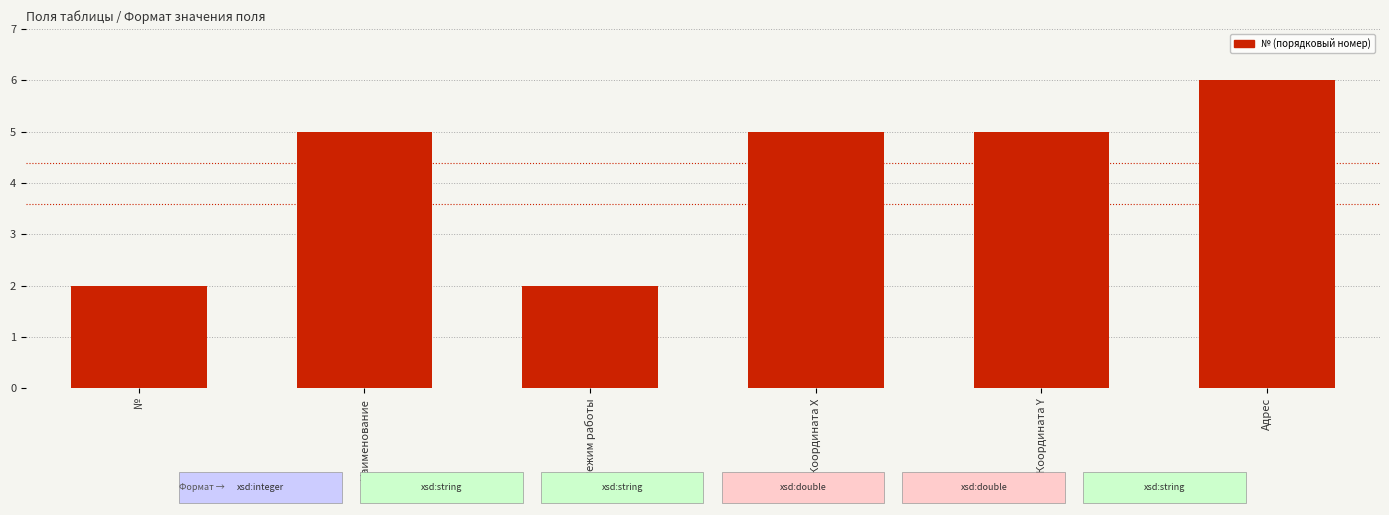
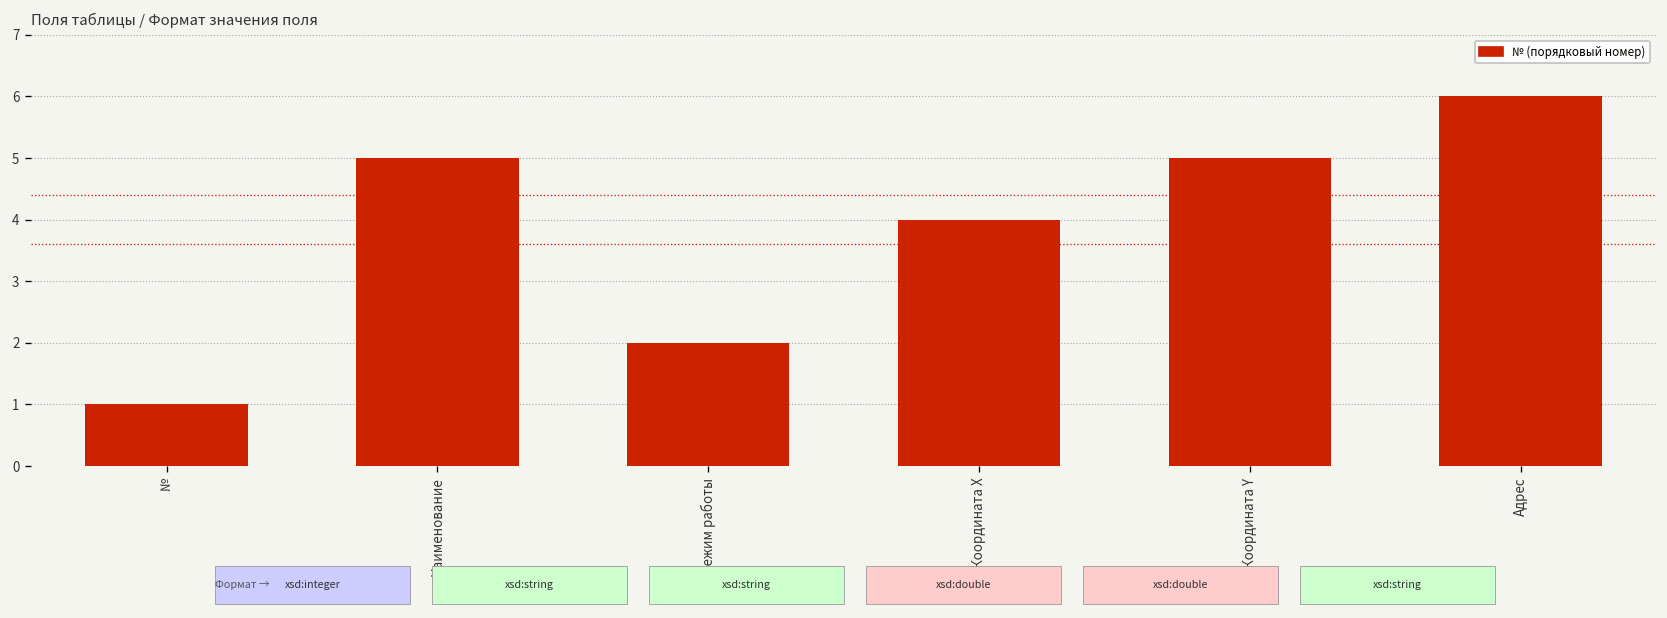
№: 2 -> 1
Координата Х: 5 -> 4
